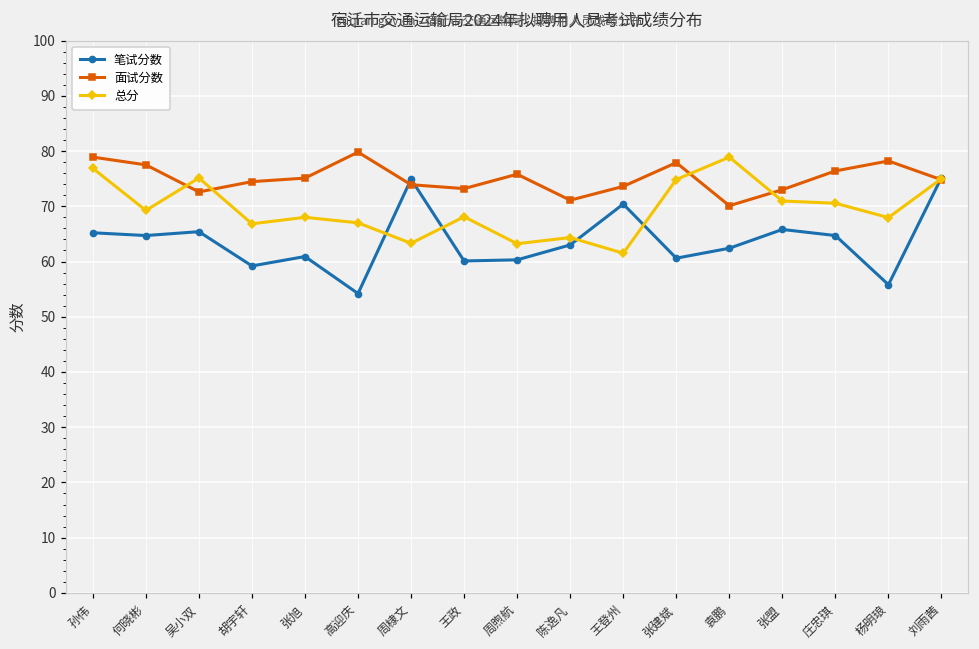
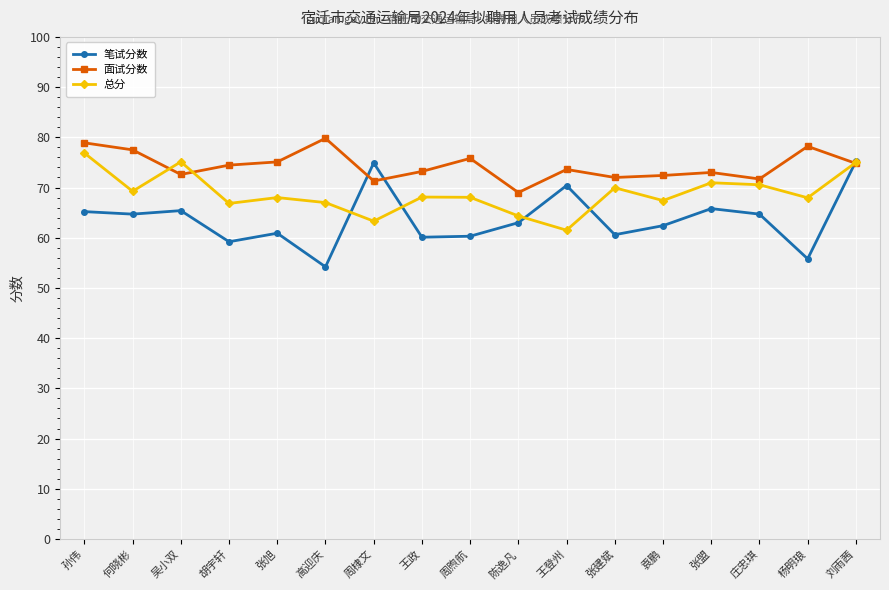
面试分数, 周棣文: 74 -> 71
总分, 周煦航: 63 -> 68
面试分数, 陈逸凡: 71 -> 69
面试分数, 张建斌: 78 -> 72
总分, 张建斌: 75 -> 70
面试分数, 袁鹏: 70 -> 72
总分, 袁鹏: 79 -> 67
面试分数, 庄忠琪: 76 -> 72
